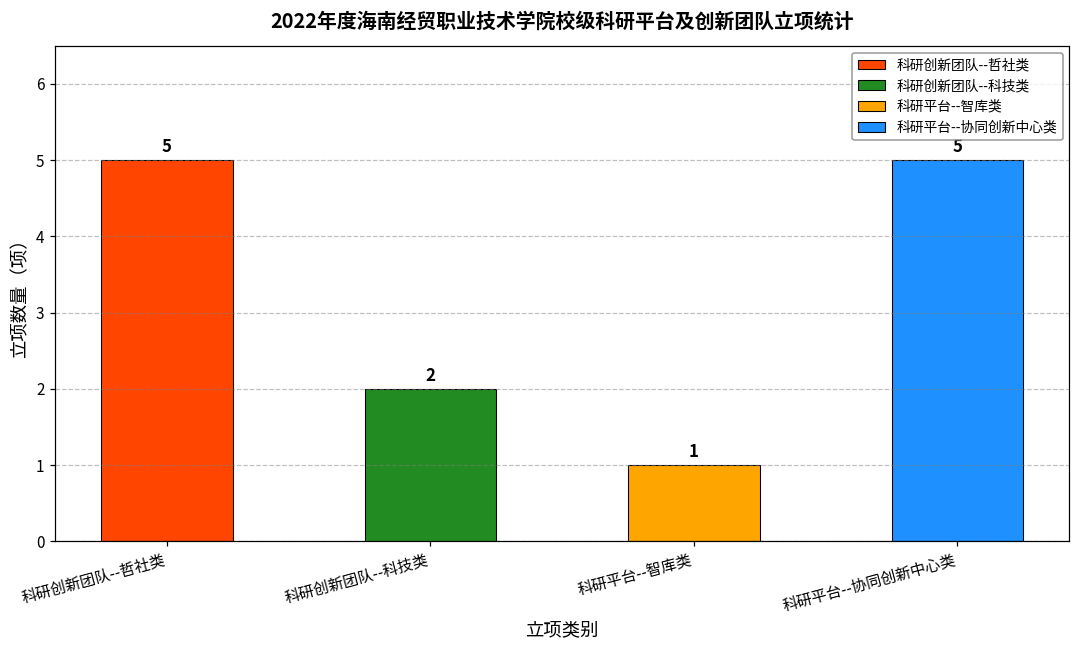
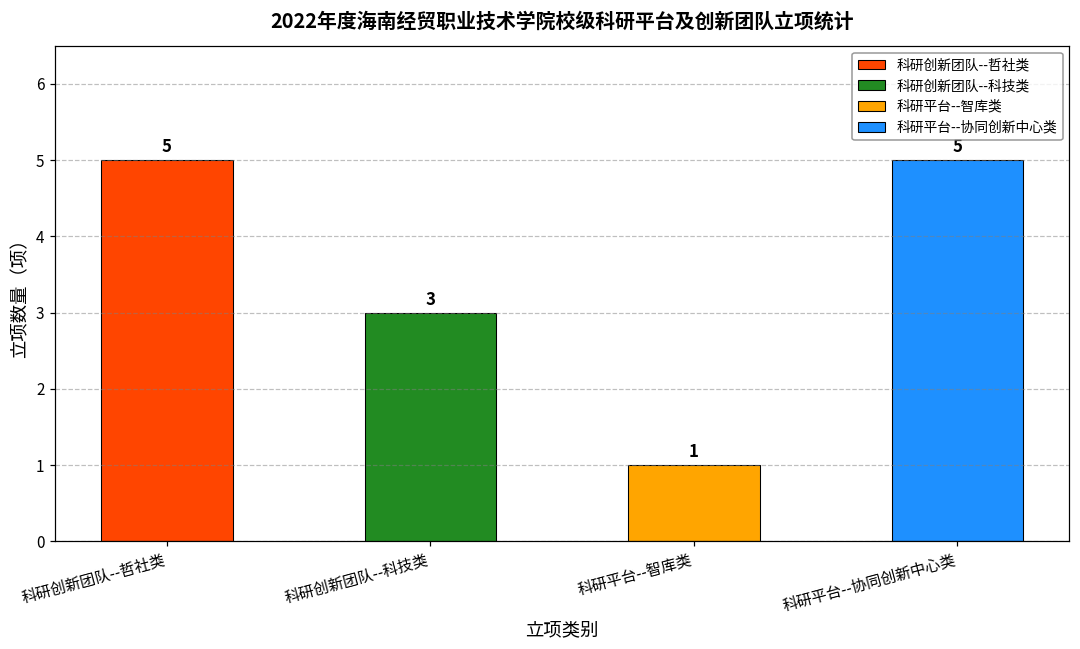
科研创新团队--科技类: 2 -> 3
